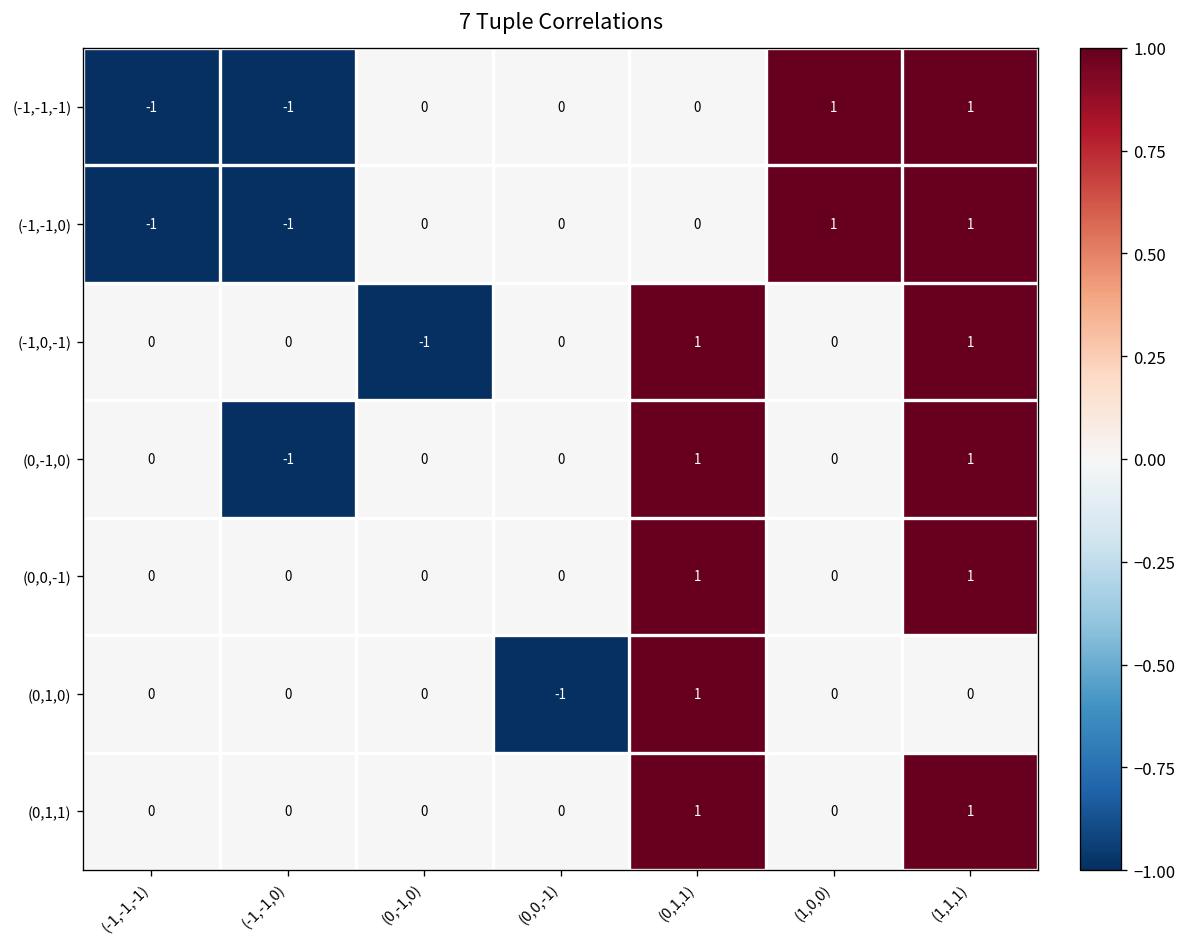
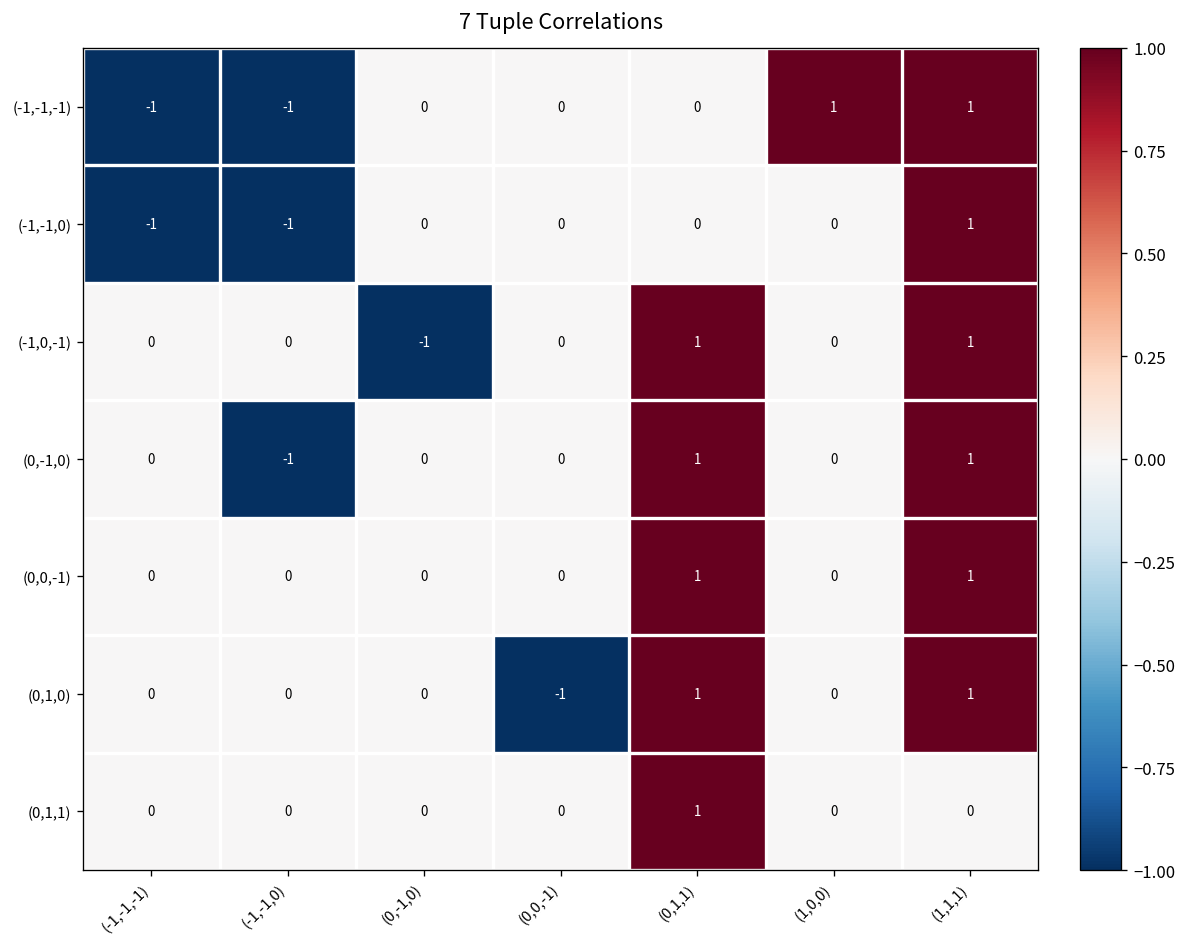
(-1,-1,0), (1,0,0): 1 -> 0
(0,1,0), (1,1,1): 0 -> 1
(0,1,1), (1,1,1): 1 -> 0
